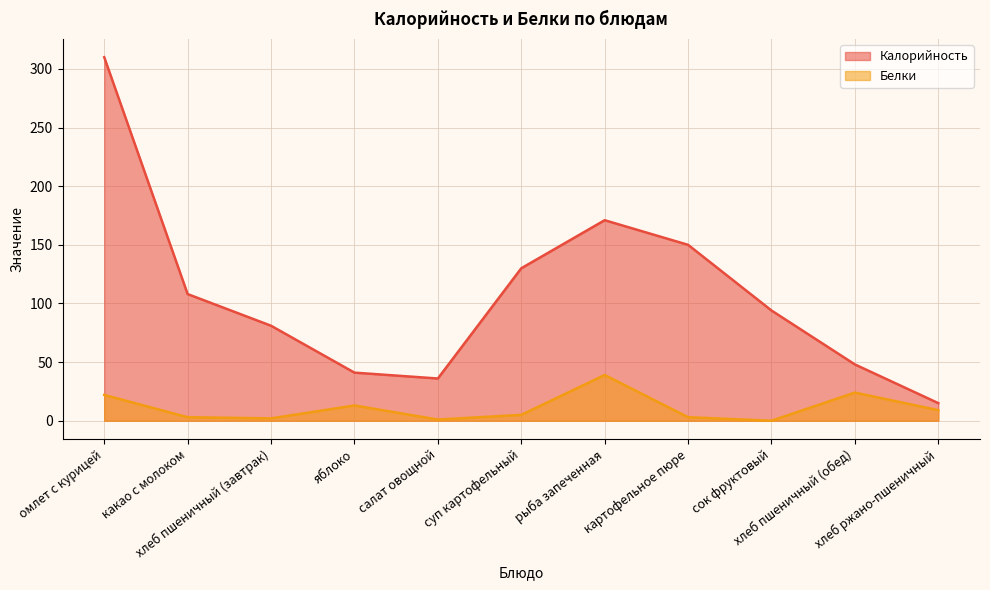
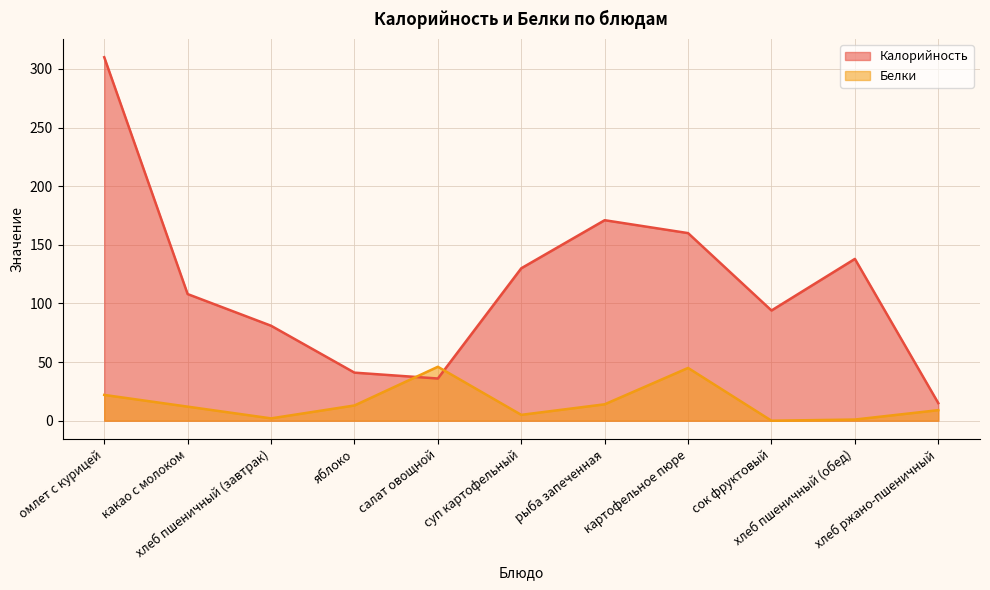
Белки, какао с молоком: 3 -> 12
Белки, салат овощной: 1 -> 46
Белки, рыба запеченная: 39 -> 14
Калорийность, картофельное пюре: 150 -> 160
Белки, картофельное пюре: 3 -> 45
Калорийность, хлеб пшеничный (обед): 48 -> 138
Белки, хлеб пшеничный (обед): 24 -> 1
